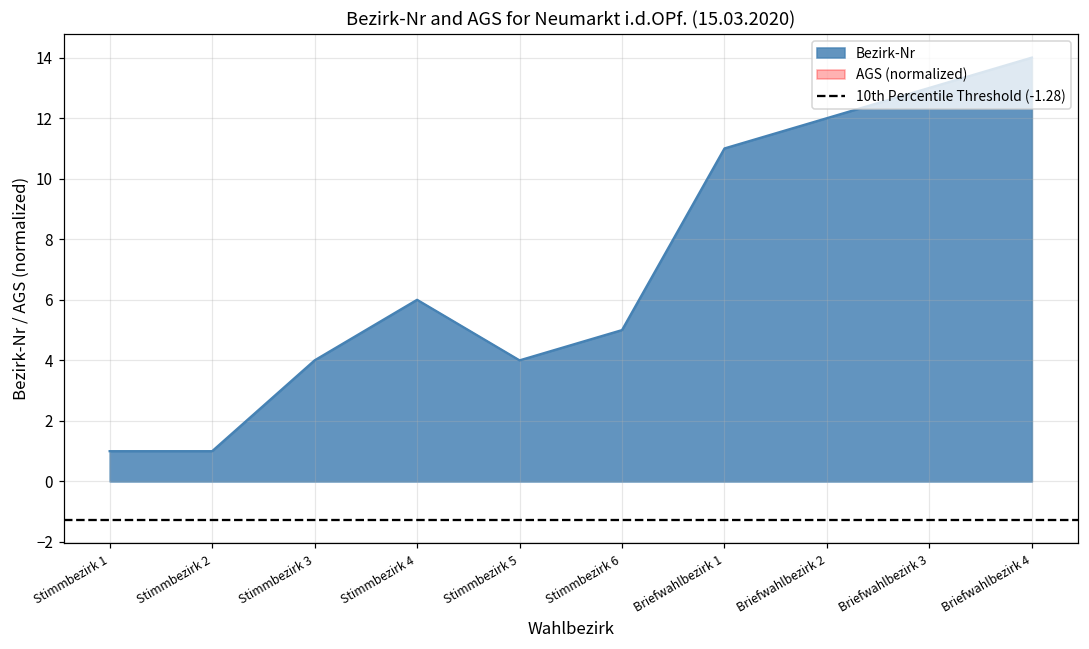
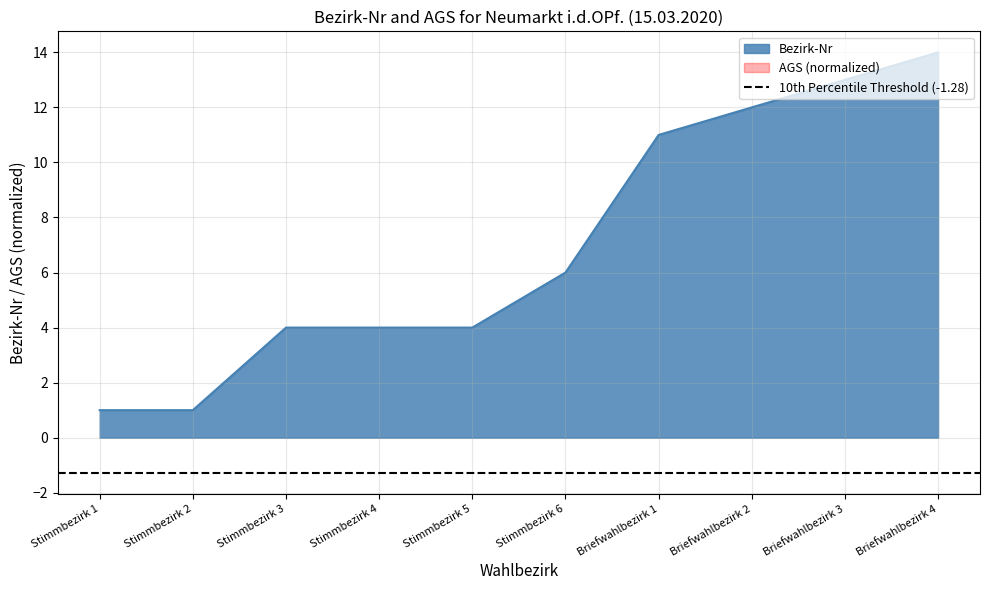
Stimmbezirk 4: 6 -> 4
Stimmbezirk 6: 5 -> 6
